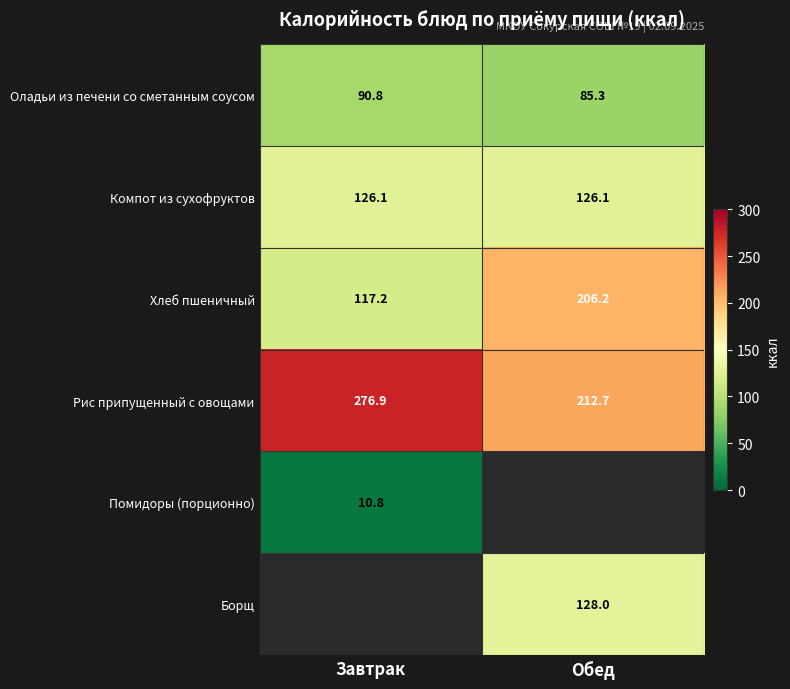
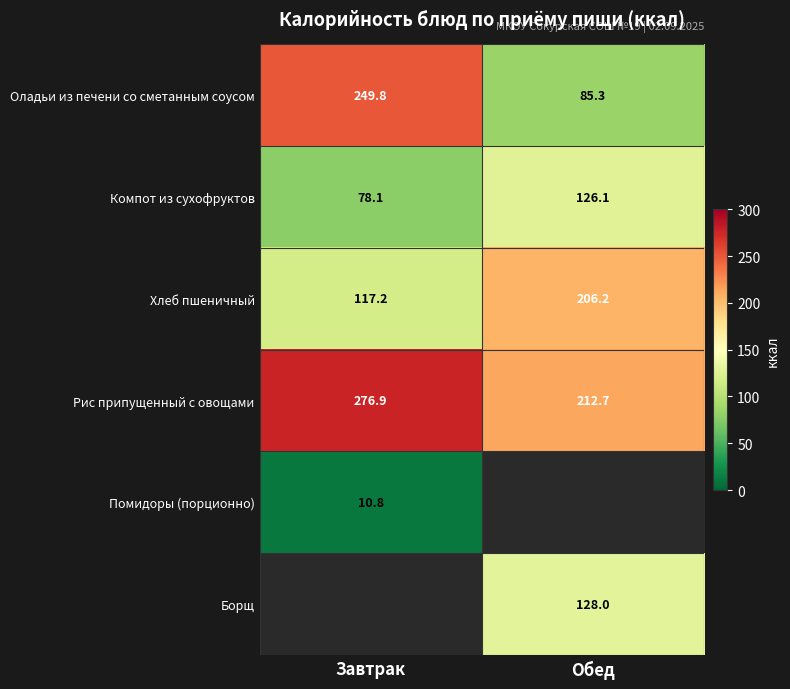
Оладьи из печени со сметанным соусом, Завтрак: 90.8 -> 249.8
Компот из сухофруктов, Завтрак: 126.1 -> 78.1
